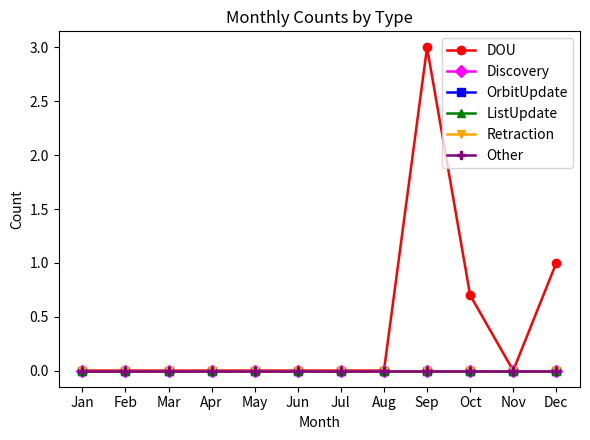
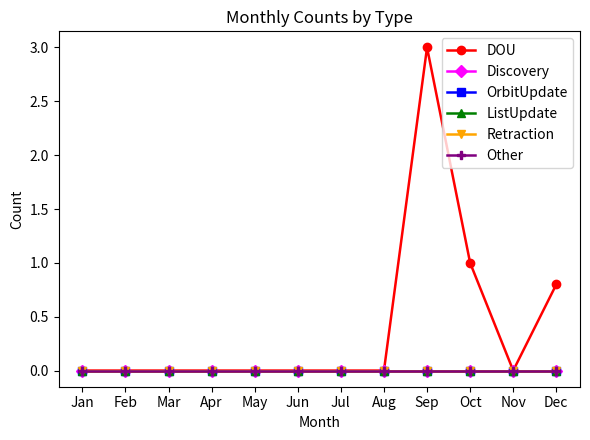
DOU, Oct: 0.7 -> 1.0
DOU, Dec: 1.0 -> 0.8
